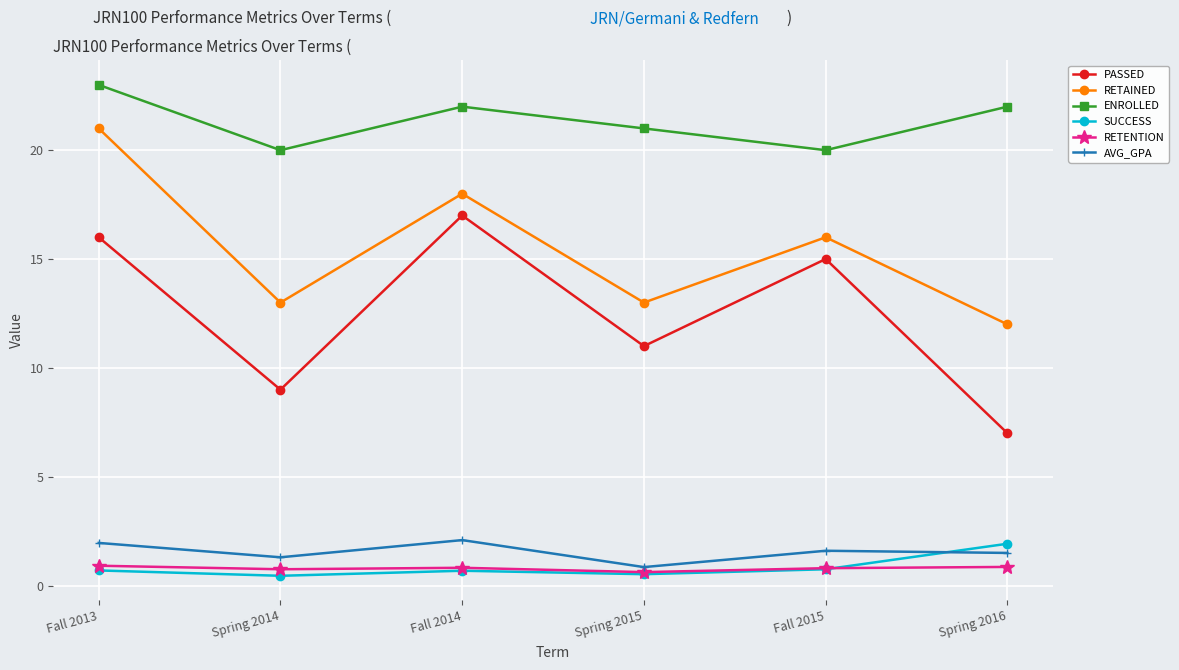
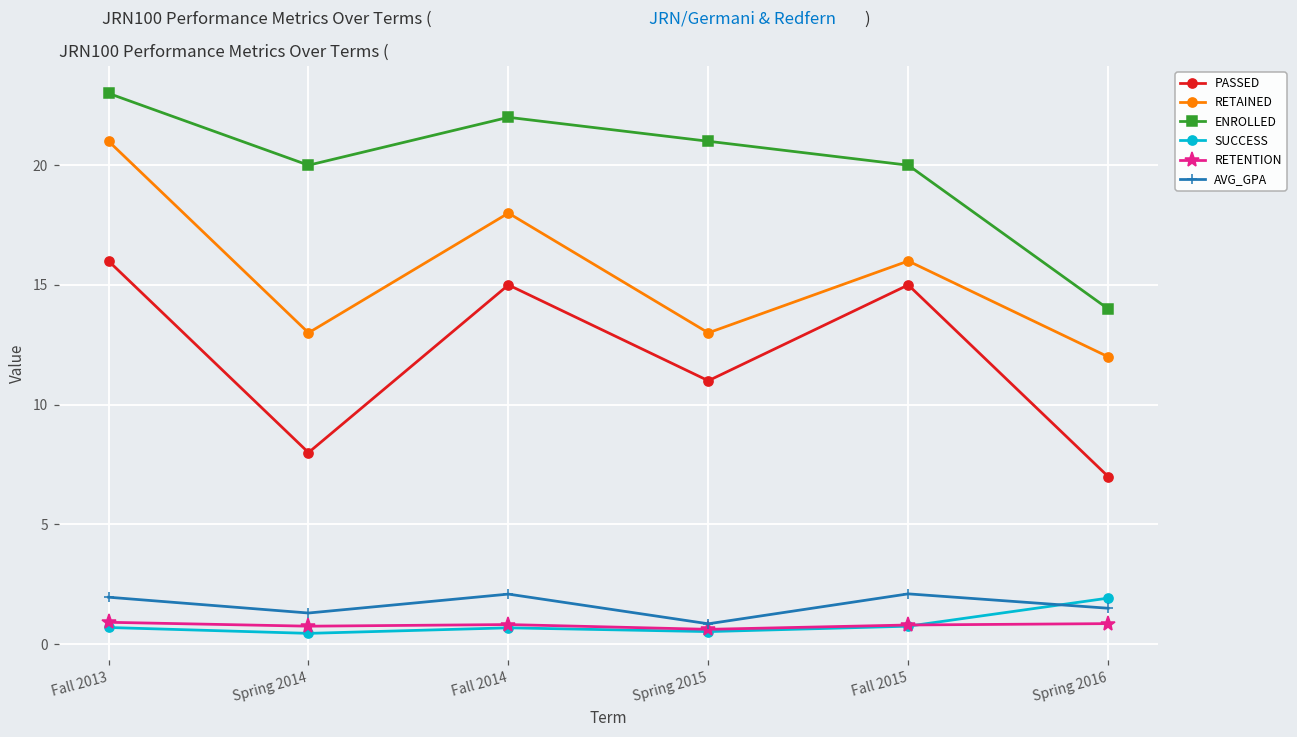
PASSED, Spring 2014: 9 -> 8
PASSED, Fall 2014: 17 -> 15
AVG_GPA, Fall 2015: 1.6 -> 2.1
ENROLLED, Spring 2016: 22 -> 14
